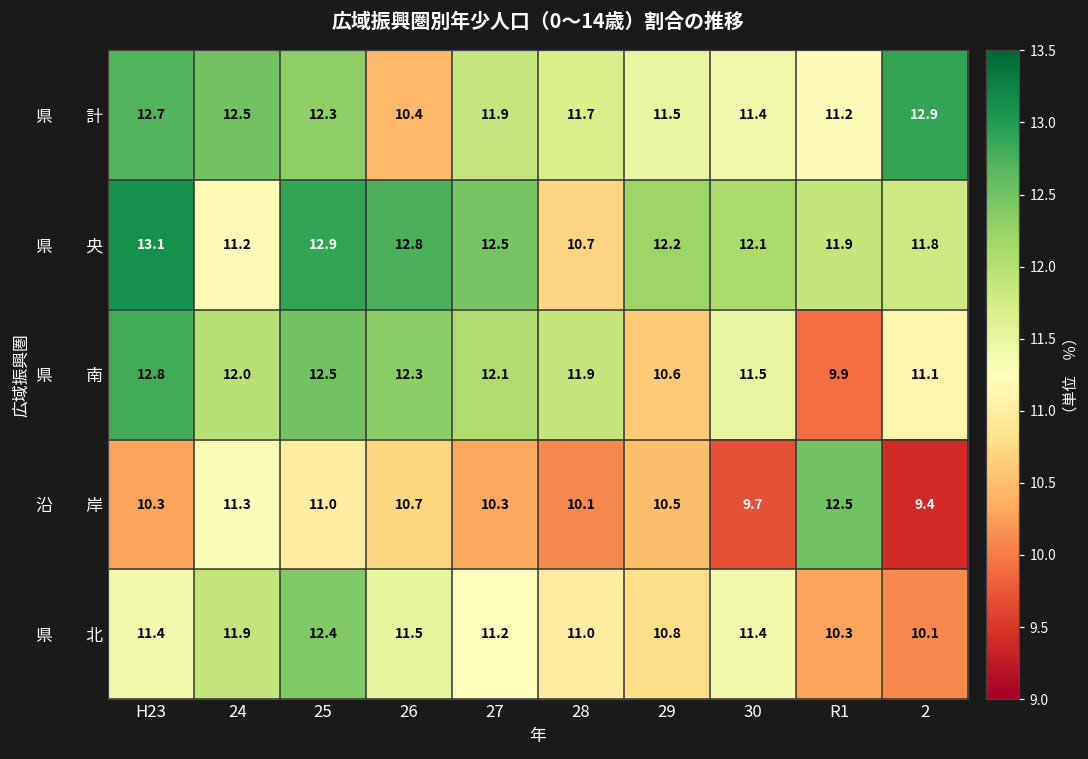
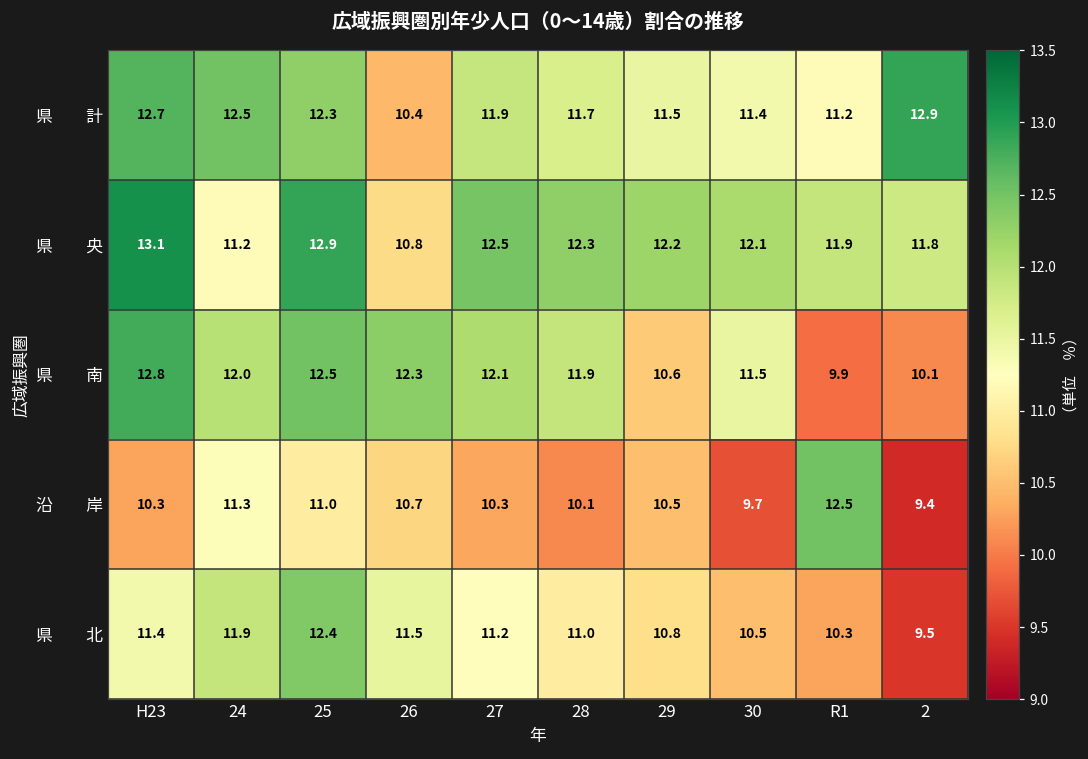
県 央, 26: 12.8 -> 10.8
県 央, 28: 10.7 -> 12.3
県 南, 2: 11.1 -> 10.1
県 北, 30: 11.4 -> 10.5
県 北, 2: 10.1 -> 9.5
